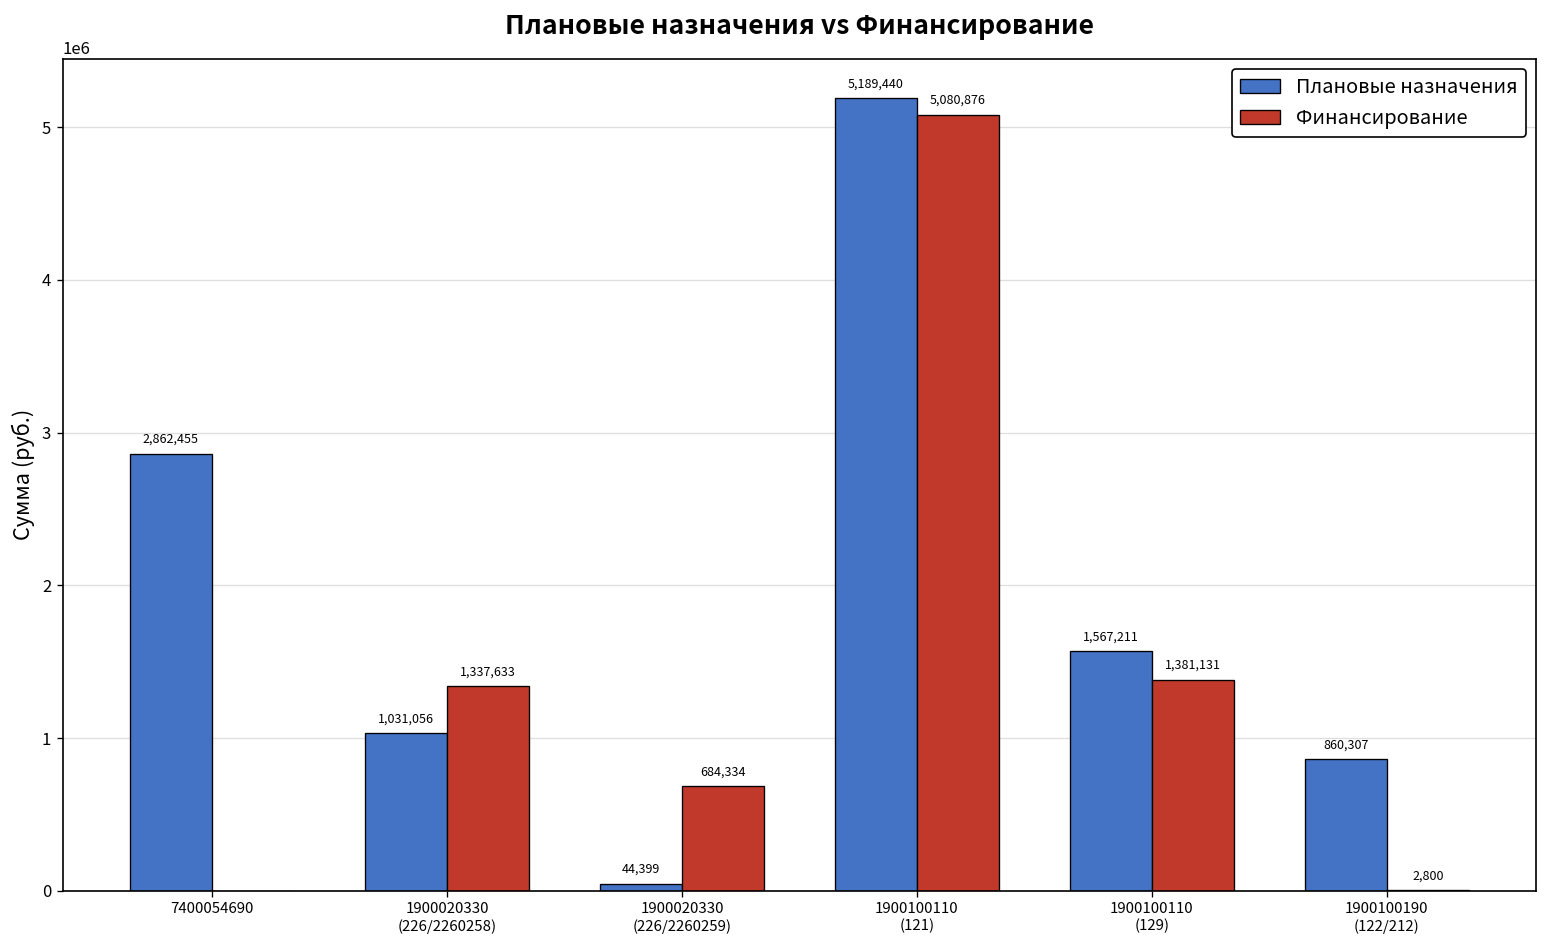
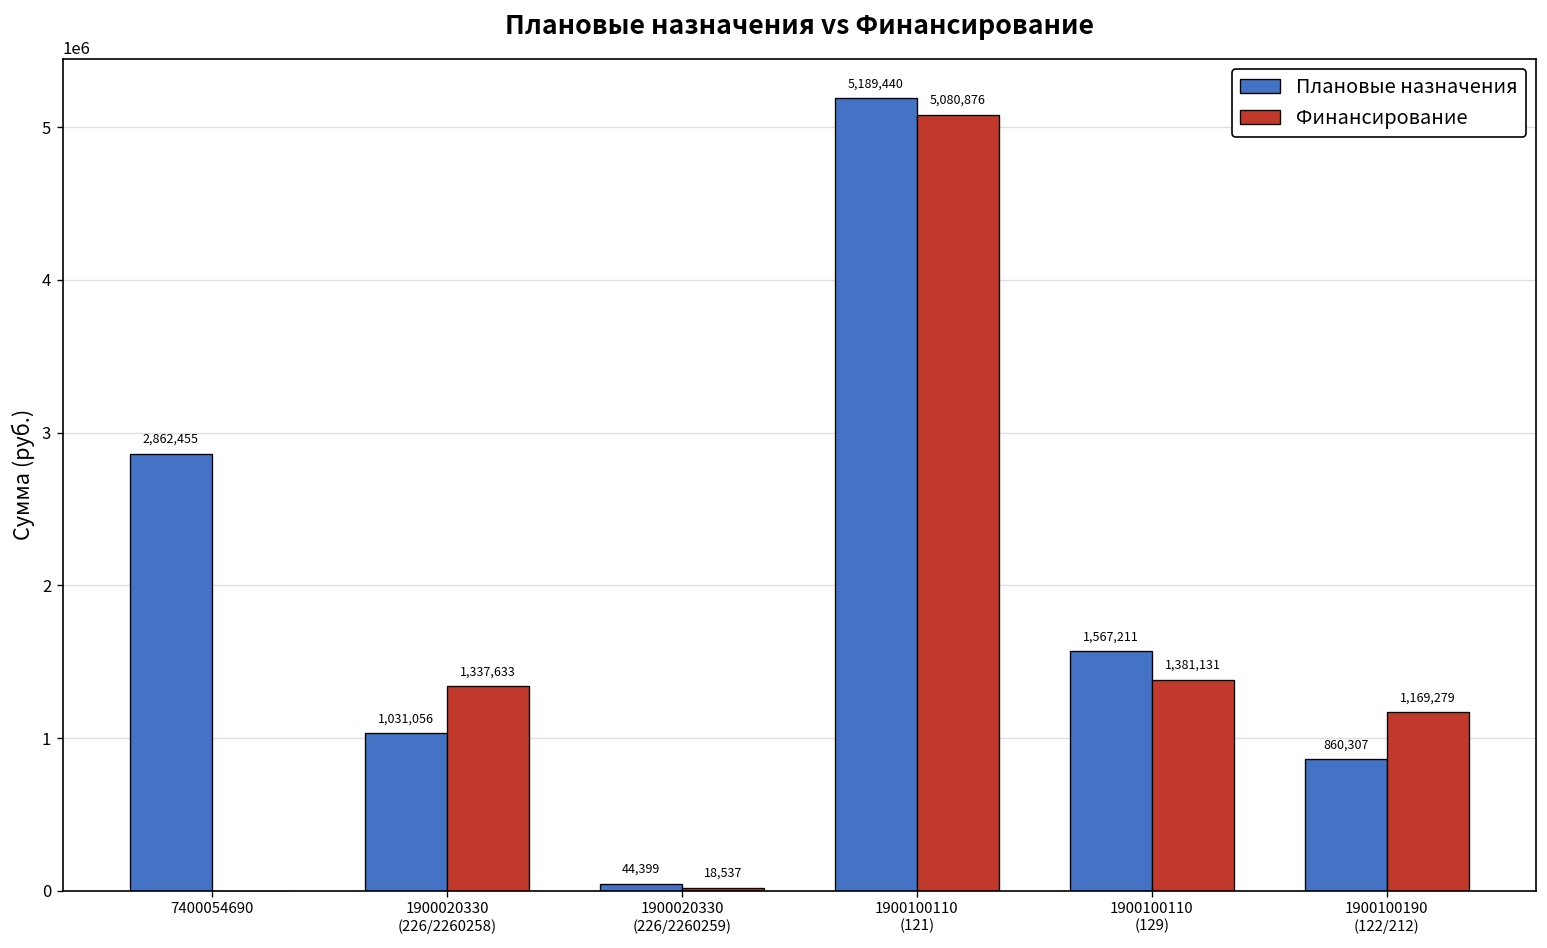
Финансирование, 1900020330 (226/2260259): 684,334 -> 18,537
Финансирование, 1900100190 (122/212): 2,800 -> 1,169,279
